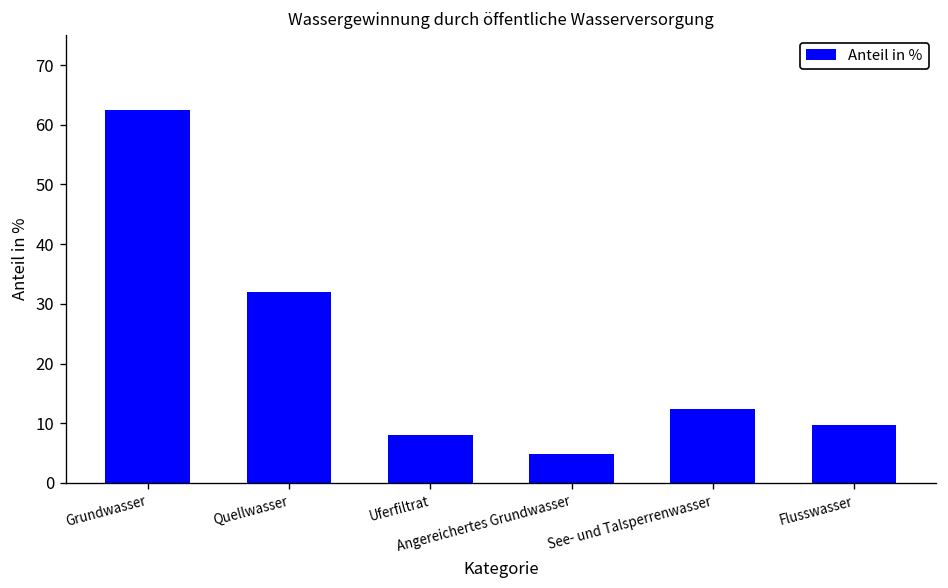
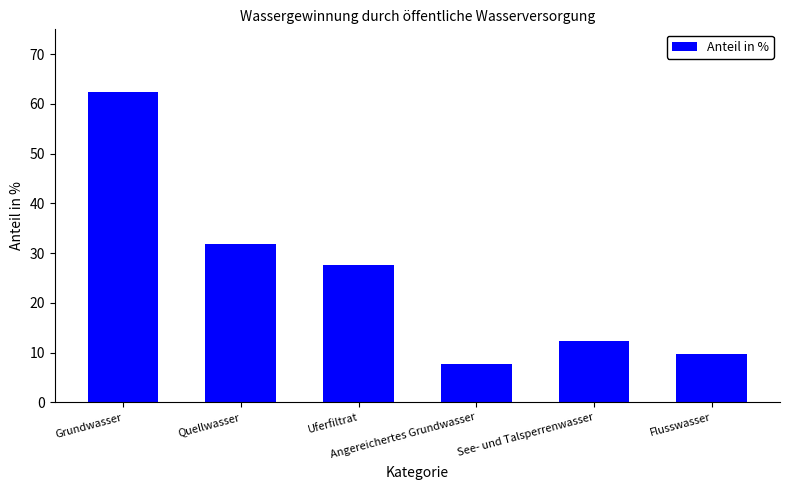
Uferfiltrat: 8 -> 28
Angereichertes Grundwasser: 5 -> 8
